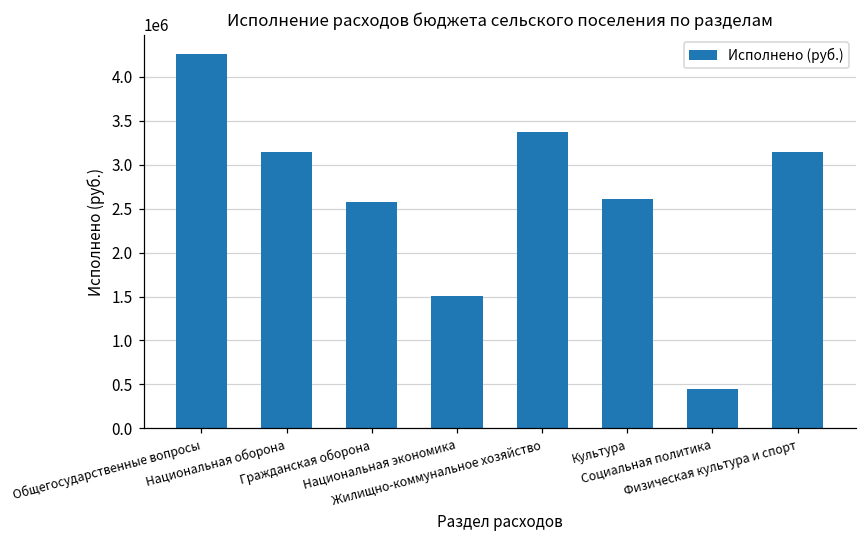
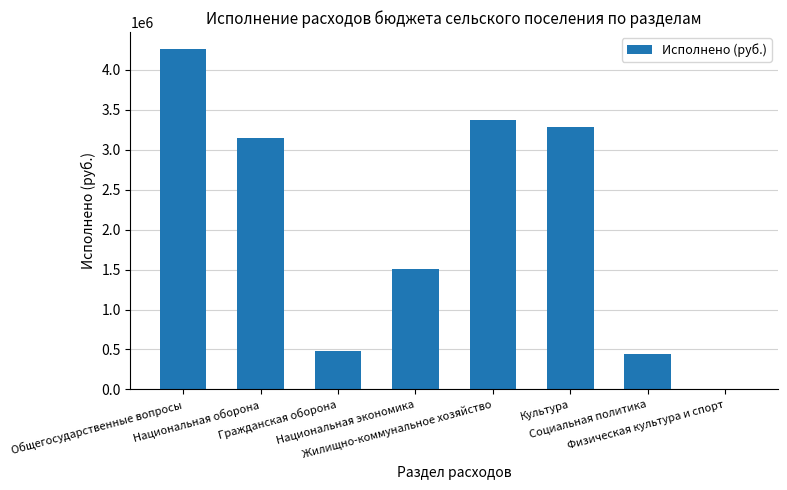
Гражданская оборона: 2600000 -> 500000
Культура: 2600000 -> 3300000
Физическая культура и спорт: 3100000 -> 0
